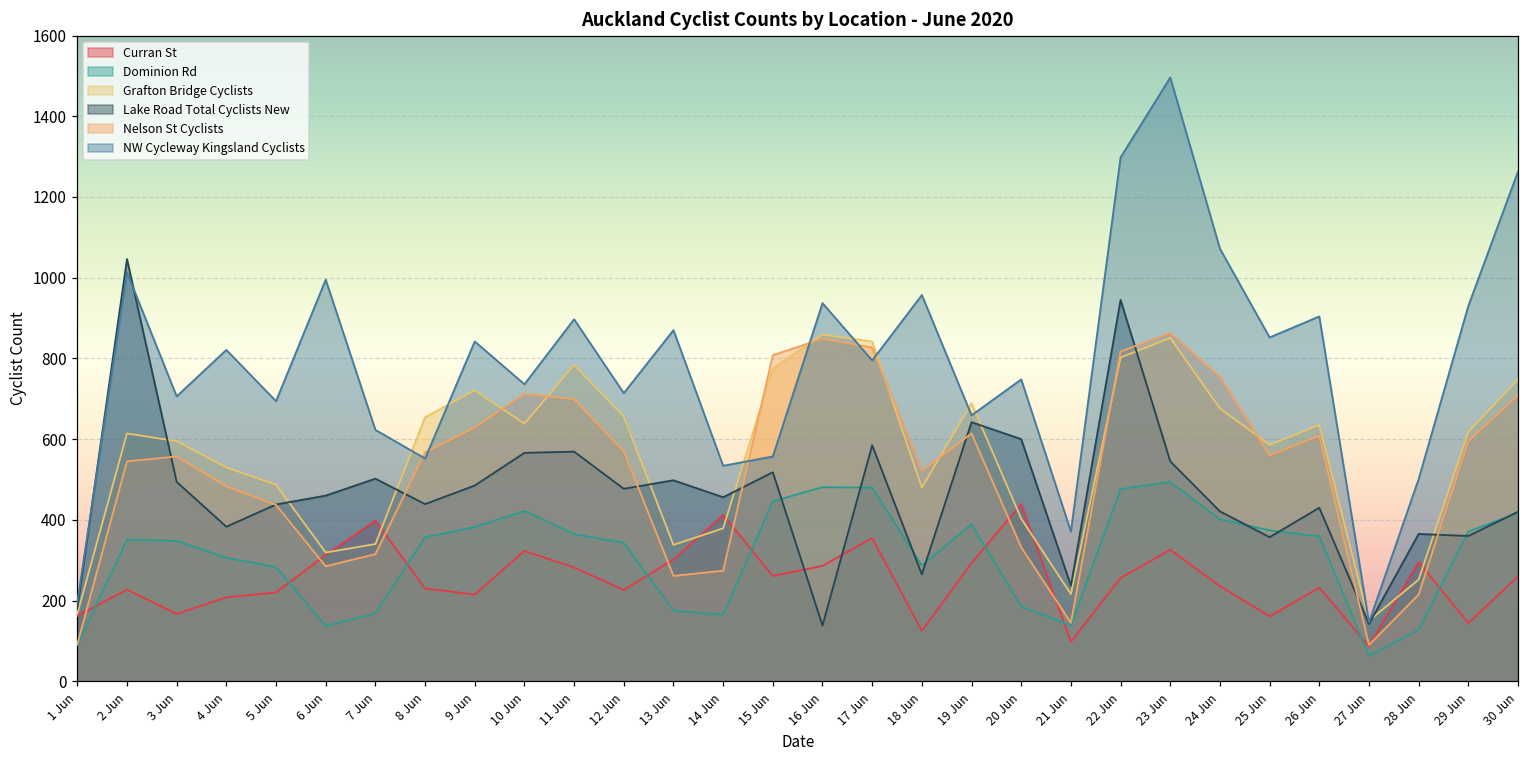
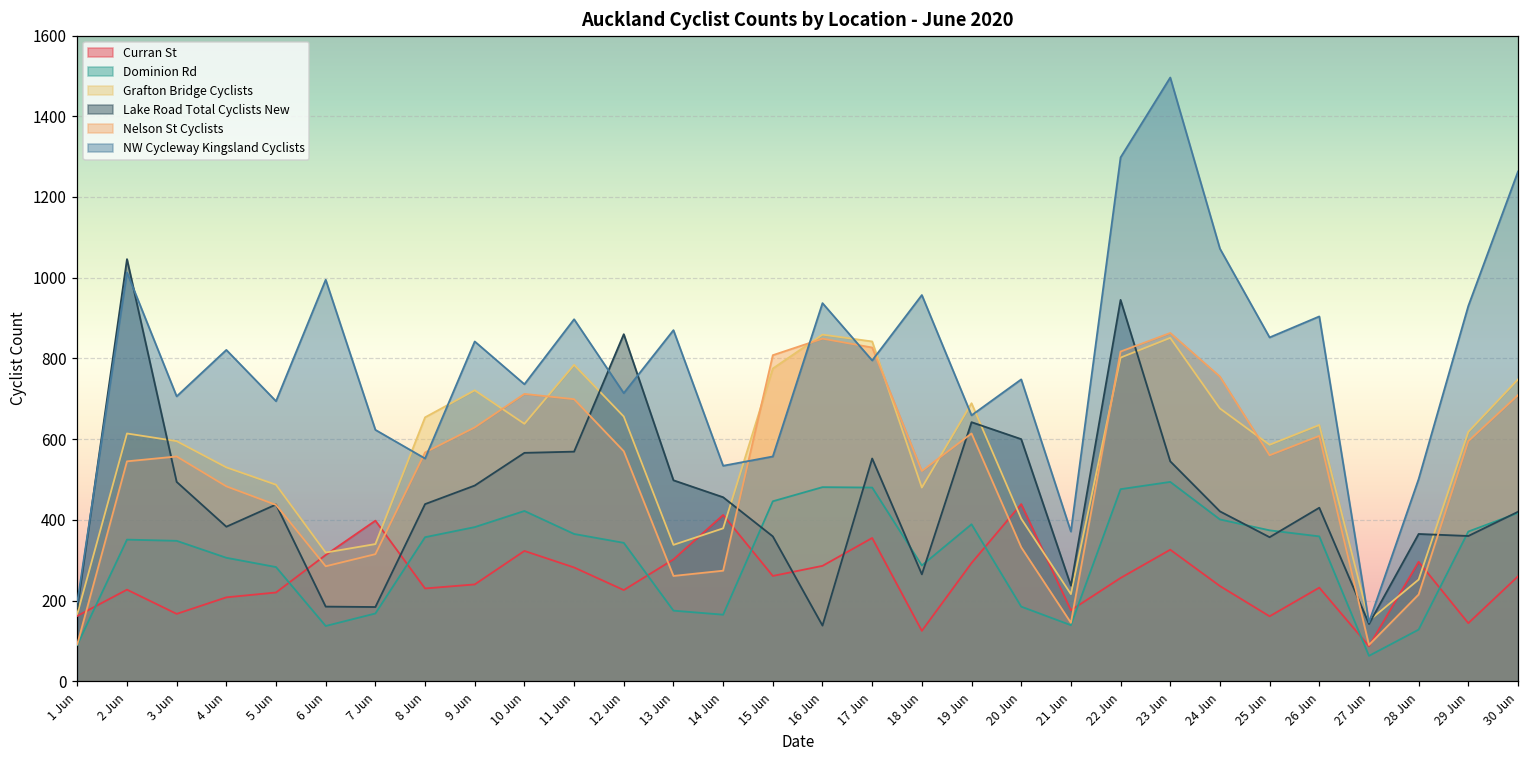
Lake Road Total Cyclists New, 6 Jun: 460 -> 190
Lake Road Total Cyclists New, 7 Jun: 500 -> 180
Curran St, 9 Jun: 220 -> 240
Lake Road Total Cyclists New, 12 Jun: 480 -> 860
Lake Road Total Cyclists New, 15 Jun: 520 -> 360
Lake Road Total Cyclists New, 17 Jun: 590 -> 550
Curran St, 21 Jun: 100 -> 180
